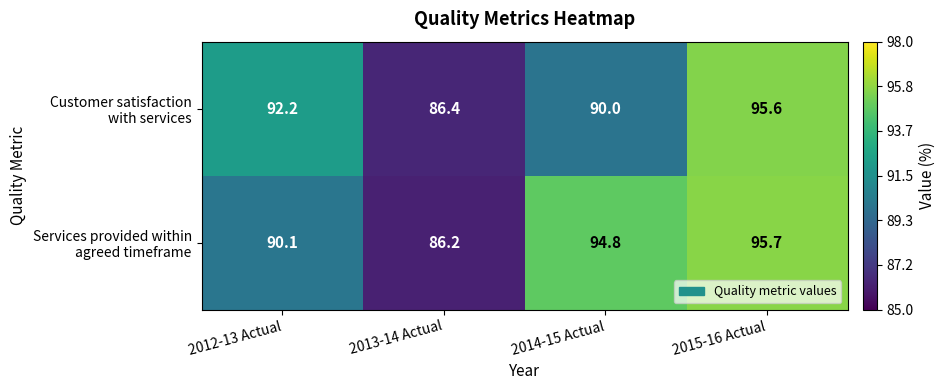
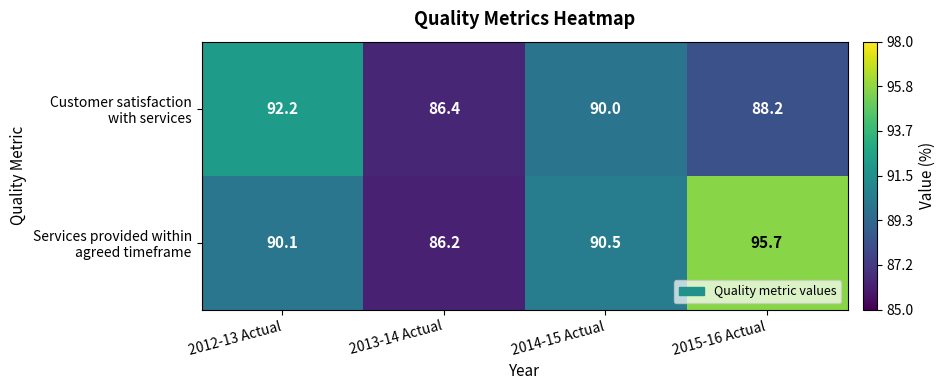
Customer satisfaction with services, 2015-16 Actual: 95.6 -> 88.2
Services provided within agreed timeframe, 2014-15 Actual: 94.8 -> 90.5
